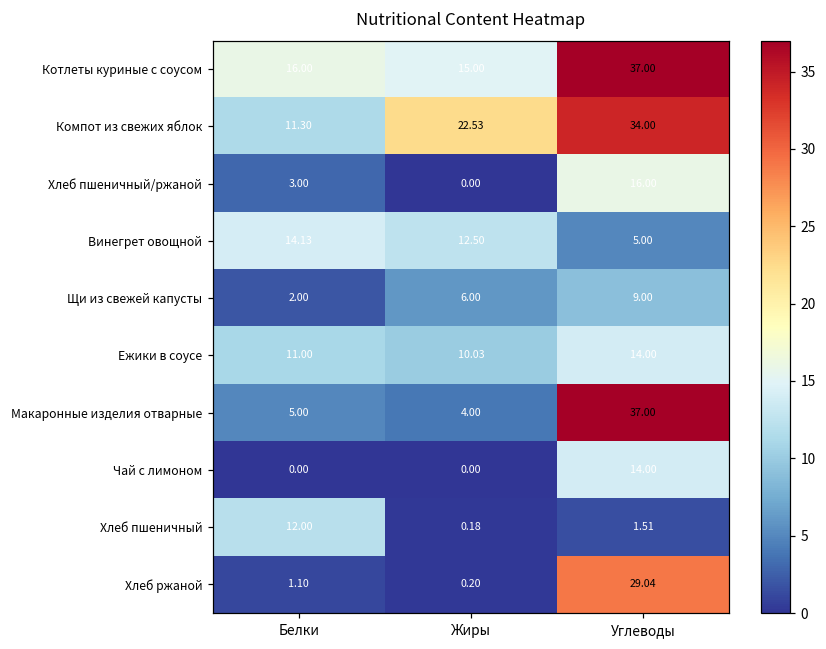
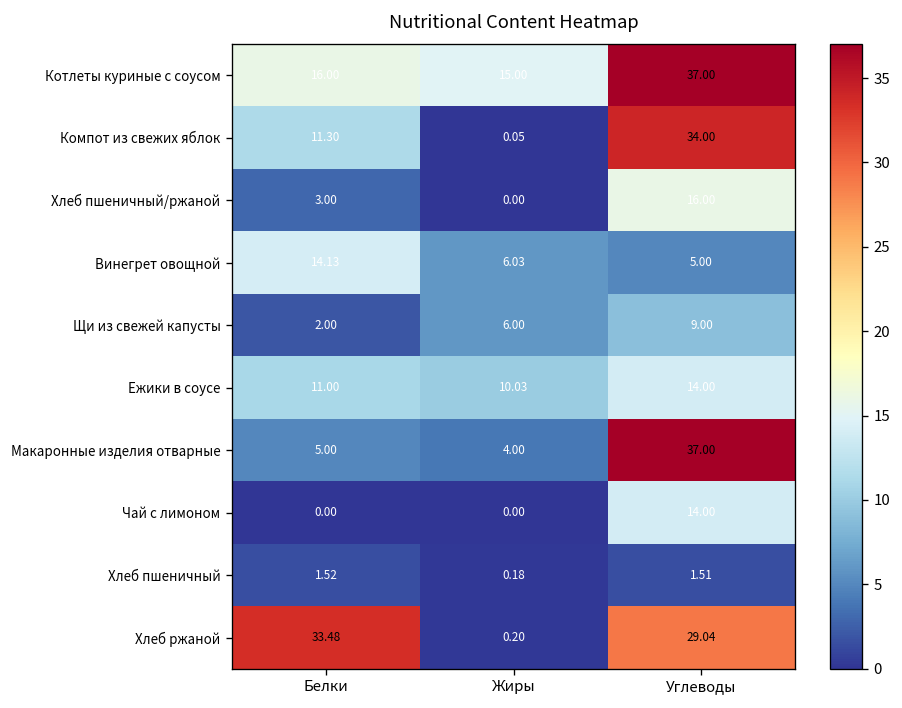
Компот из свежих яблок, Жиры: 22.53 -> 0.05
Винегрет овощной, Жиры: 12.50 -> 6.03
Хлеб пшеничный, Белки: 12.00 -> 1.52
Хлеб ржаной, Белки: 1.10 -> 33.48
